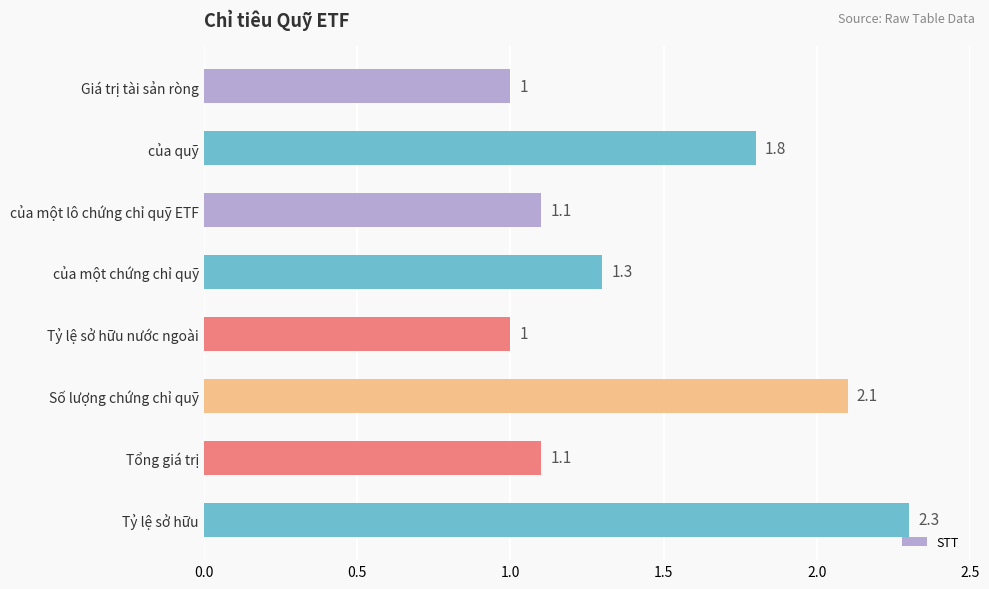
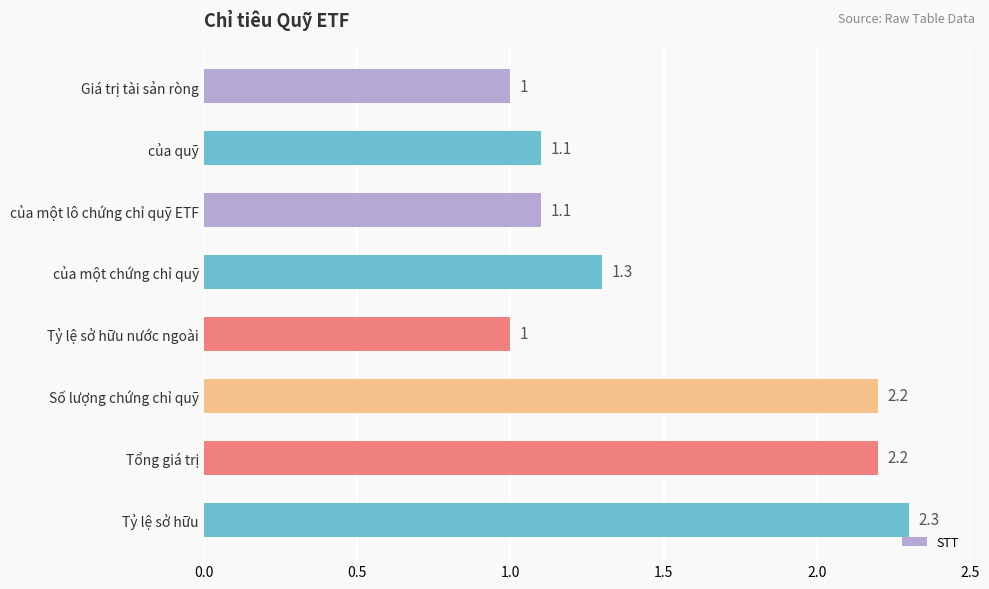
của quỹ: 1.8 -> 1.1
Số lượng chứng chỉ quỹ: 2.1 -> 2.2
Tổng giá trị: 1.1 -> 2.2
